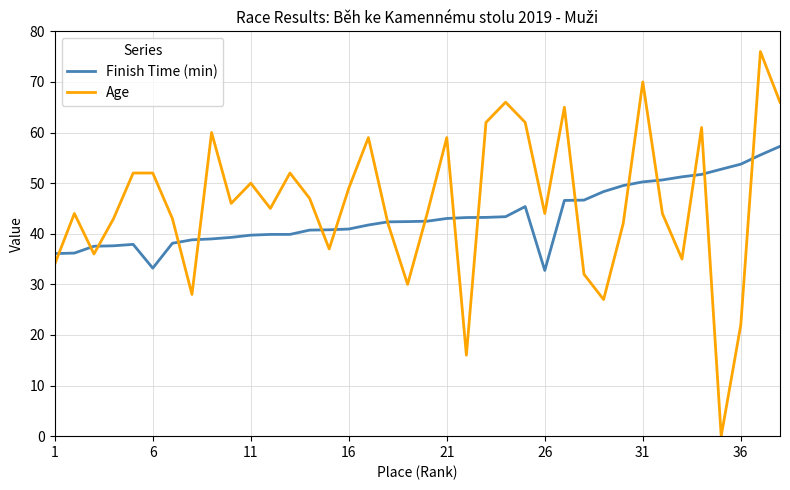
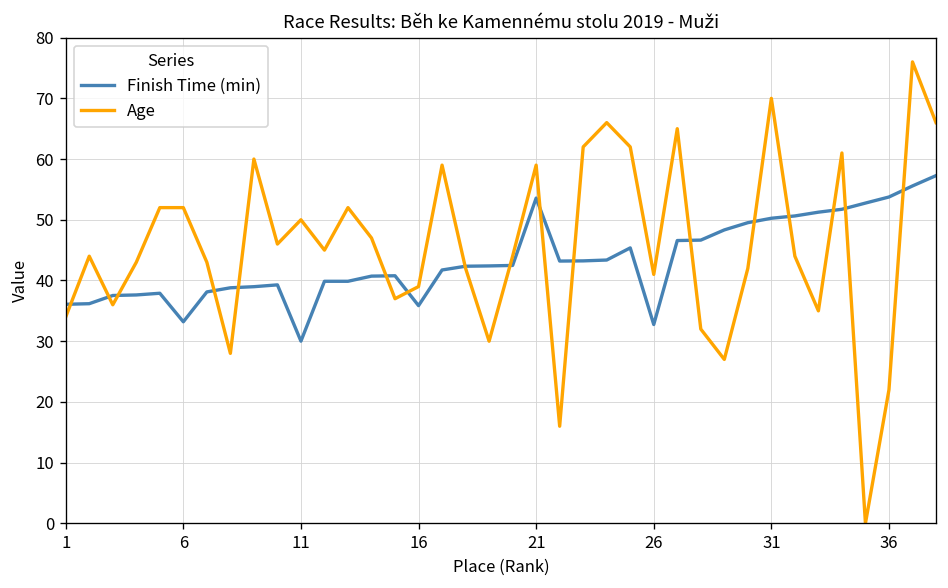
Finish Time (min), 11: 40 -> 30
Finish Time (min), 16: 41 -> 36
Age, 16: 49 -> 39
Finish Time (min), 21: 43 -> 54
Age, 26: 44 -> 41
